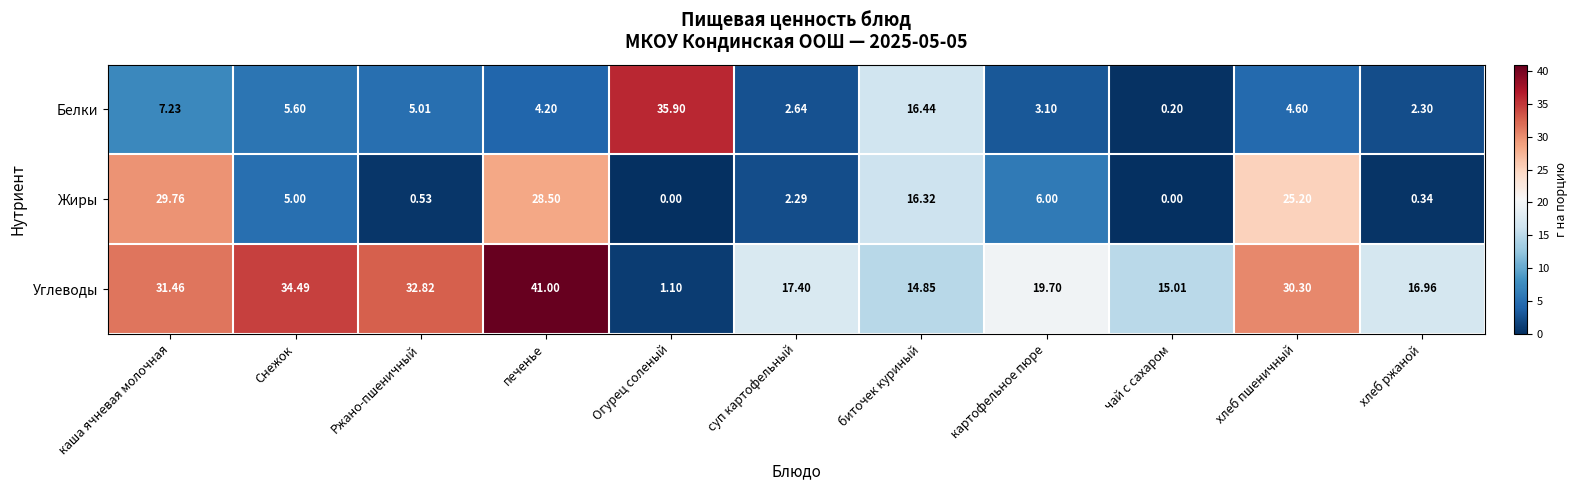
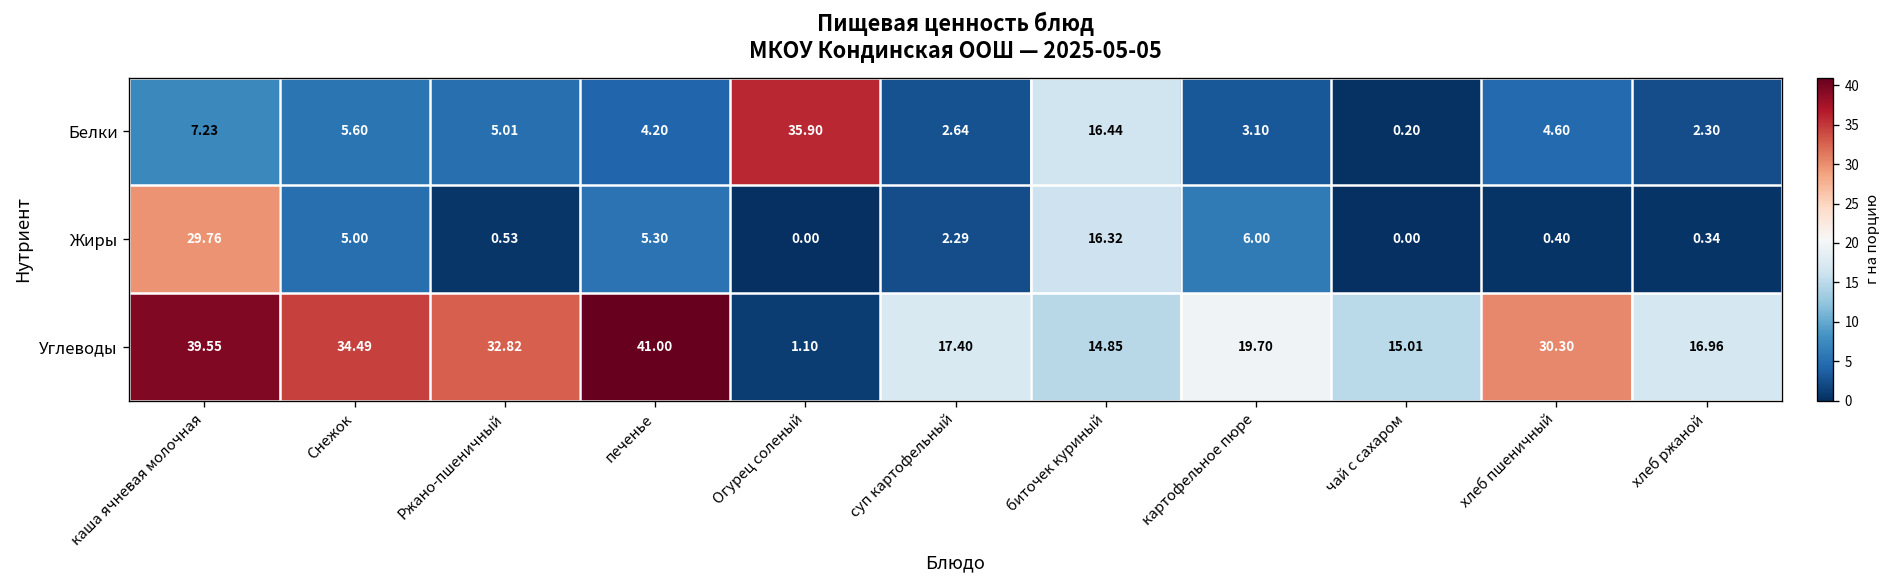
Жиры, печенье: 28.50 -> 5.30
Жиры, хлеб пшеничный: 25.20 -> 0.40
Углеводы, каша ячневая молочная: 31.46 -> 39.55
